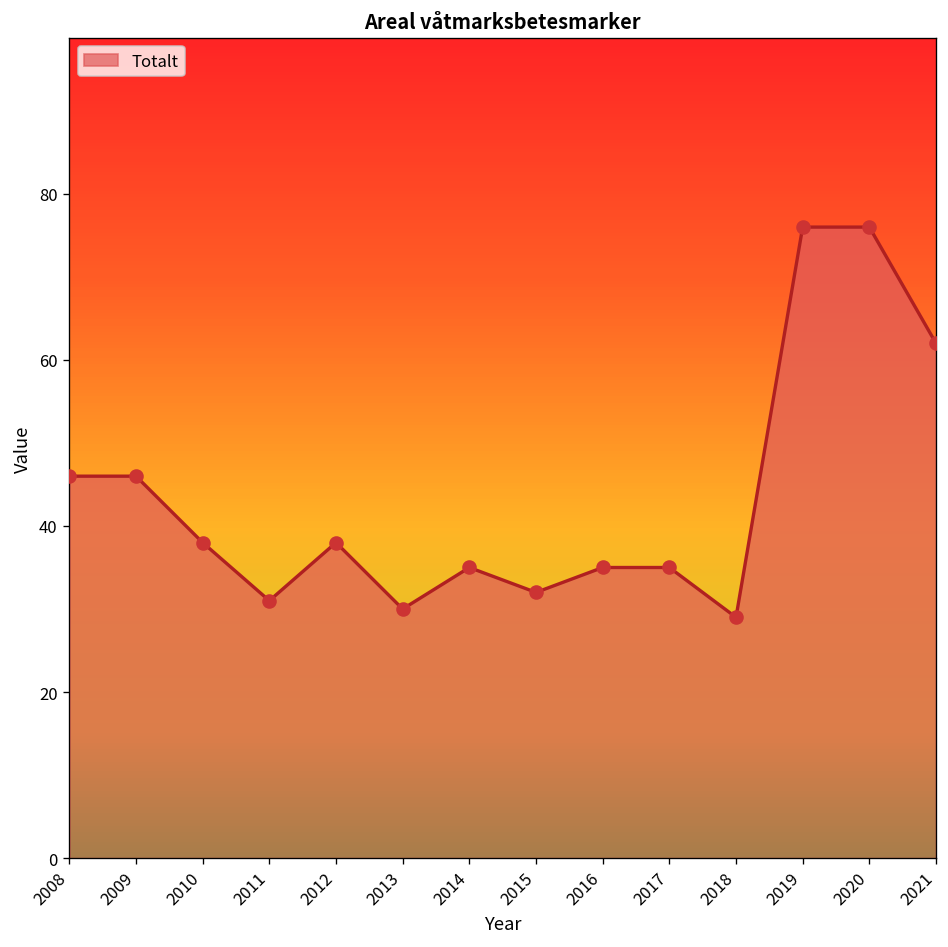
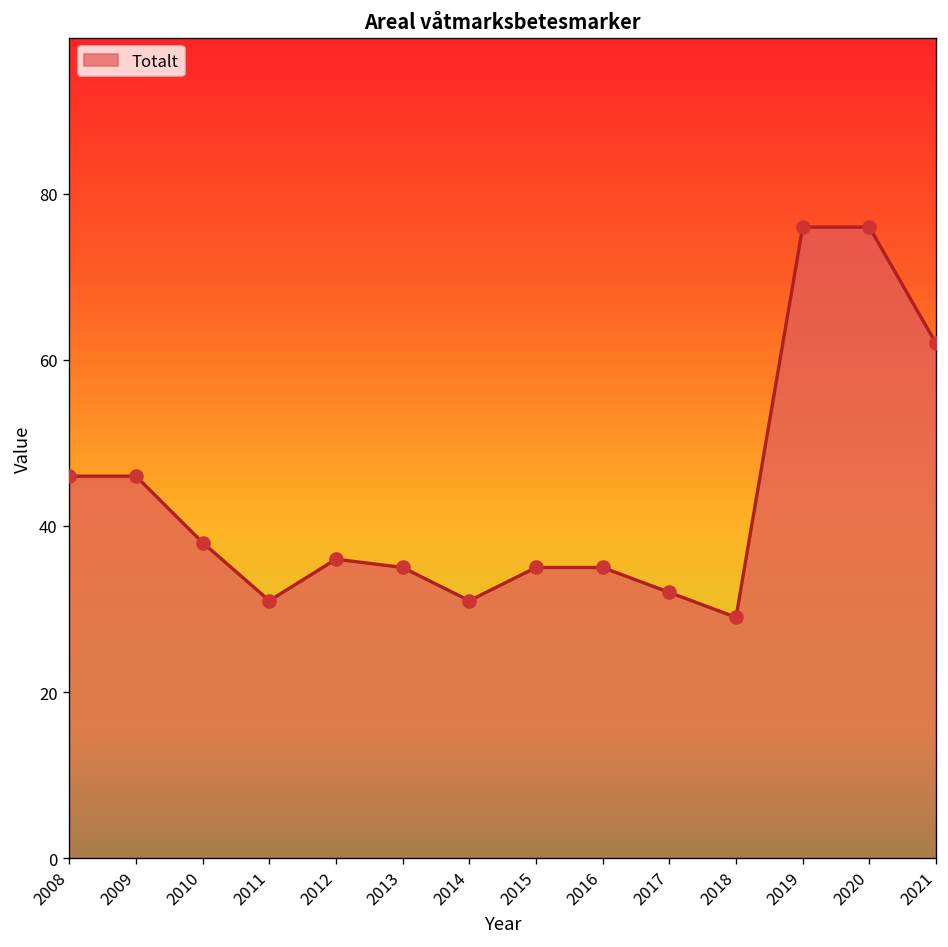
2012: 38 -> 36
2013: 30 -> 35
2014: 35 -> 31
2015: 32 -> 35
2017: 35 -> 32
